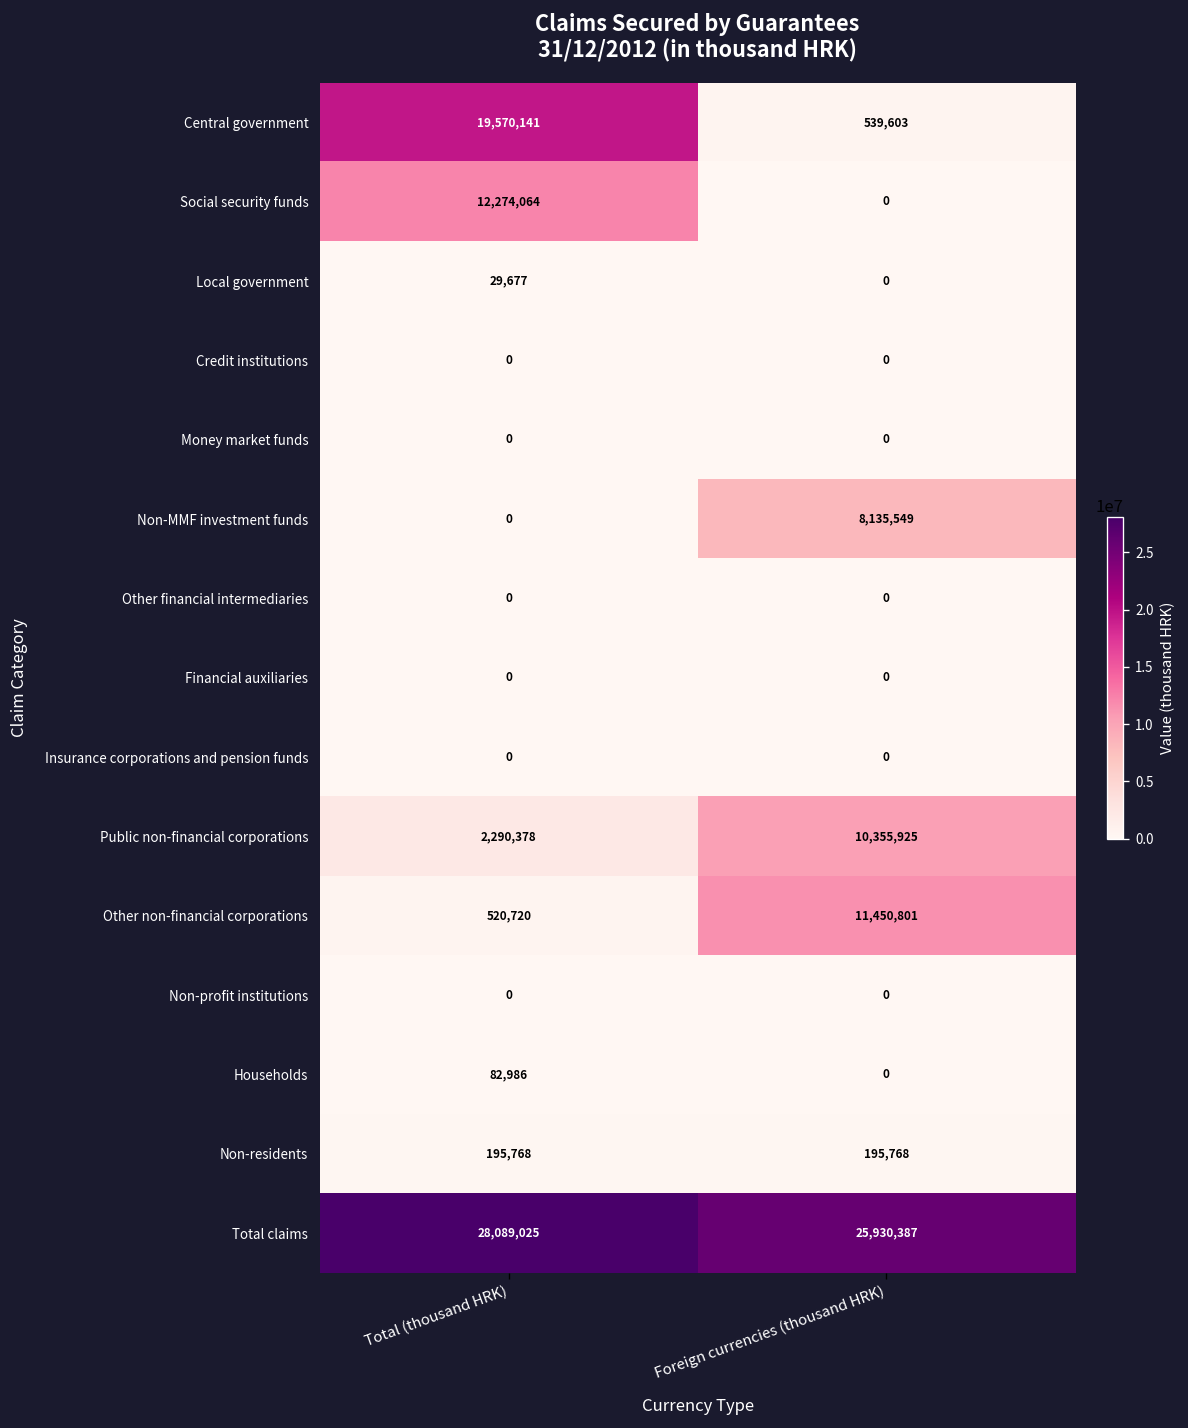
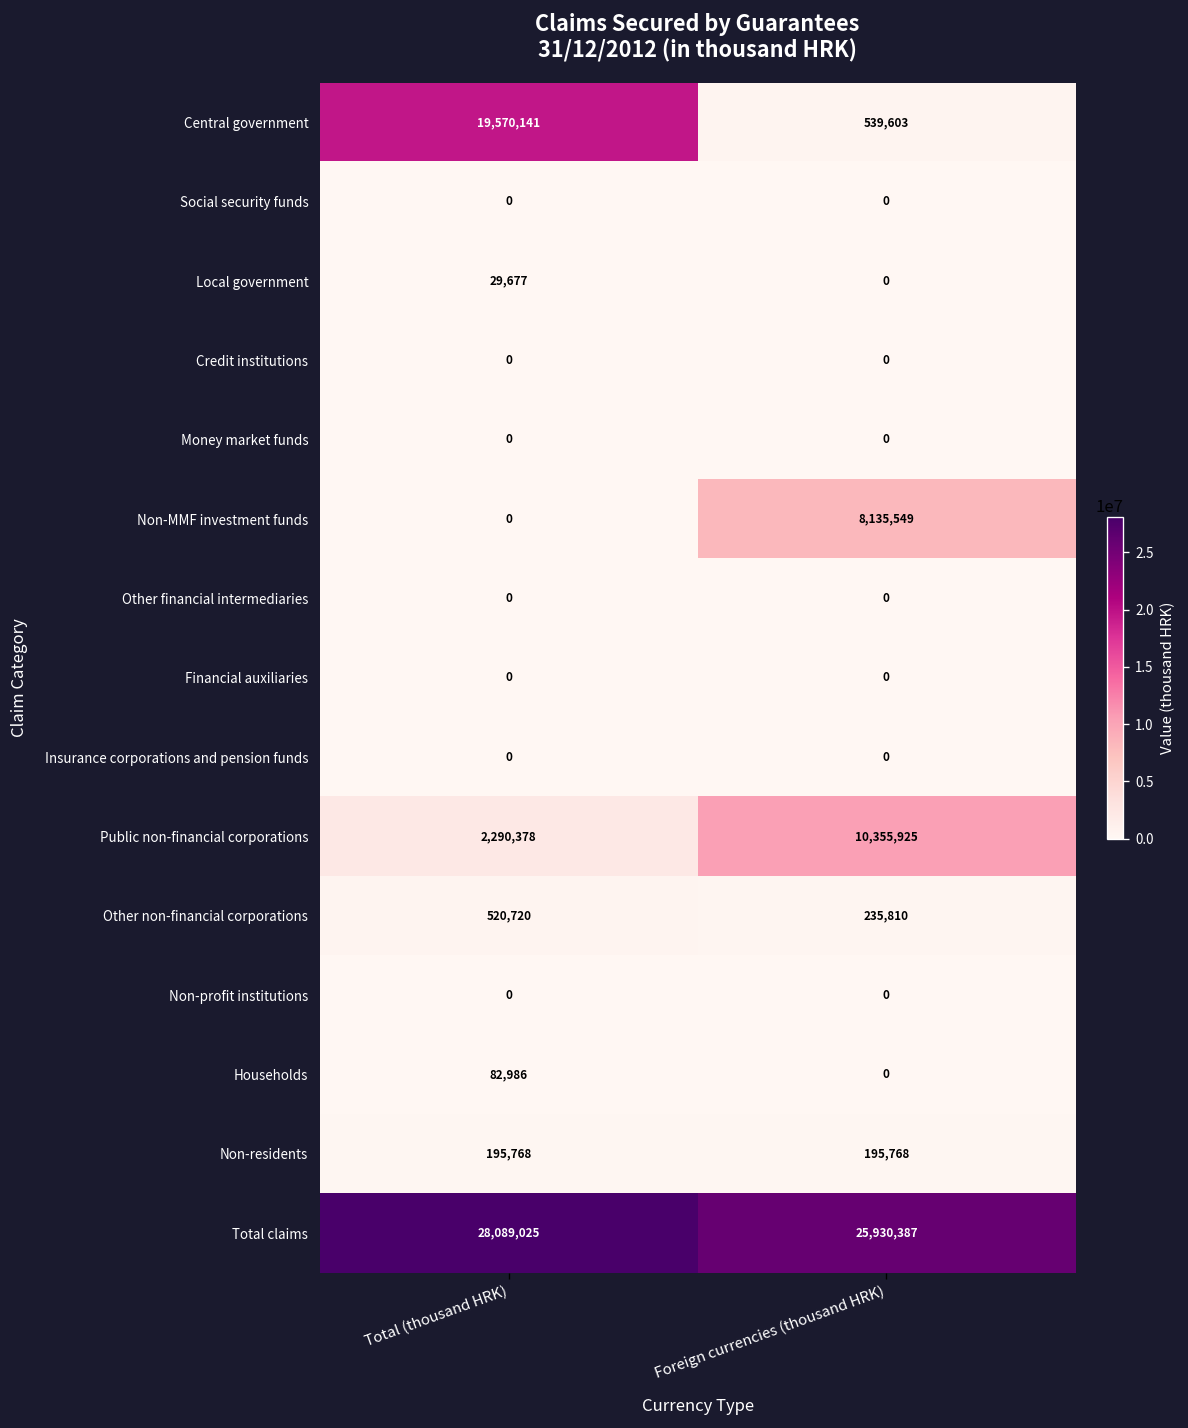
Social security funds, Total (thousand HRK): 12,274,064 -> 0
Other non-financial corporations, Foreign currencies (thousand HRK): 11,450,801 -> 235,810
